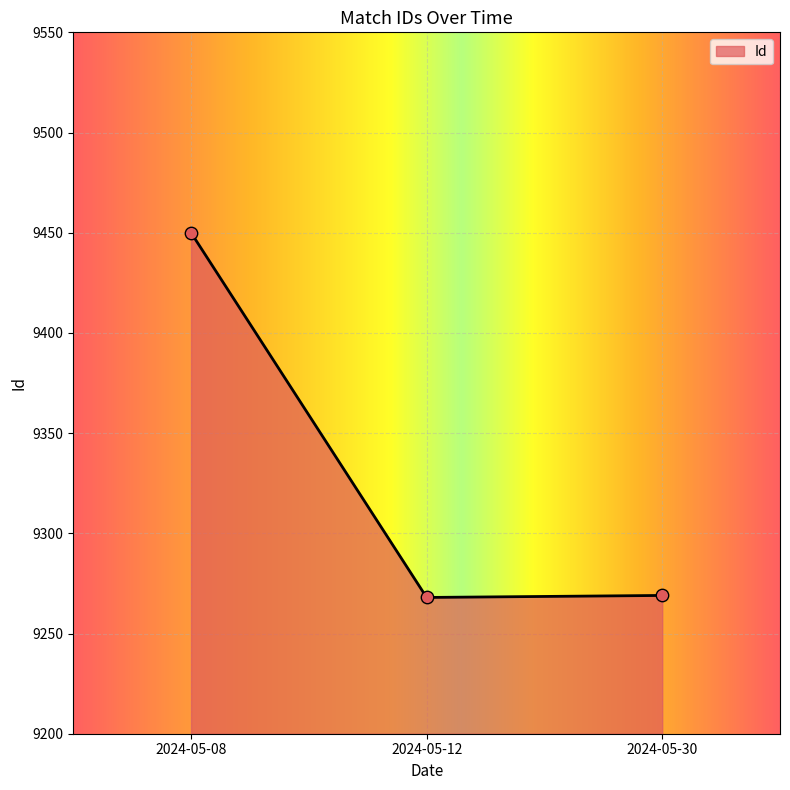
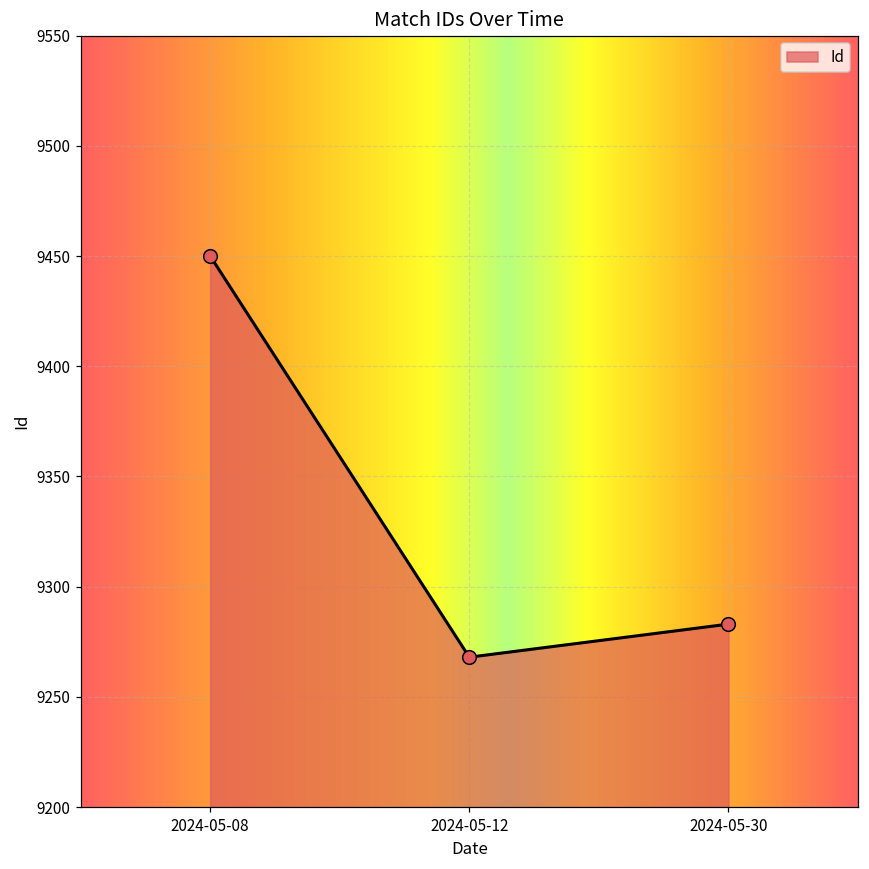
2024-05-30: 9269 -> 9283
